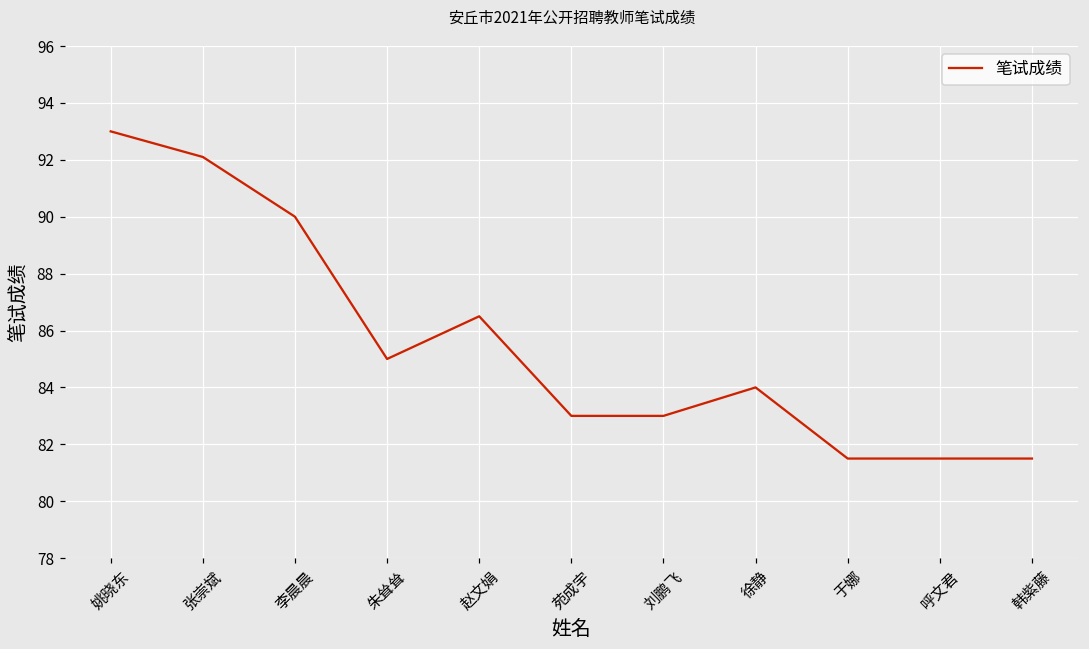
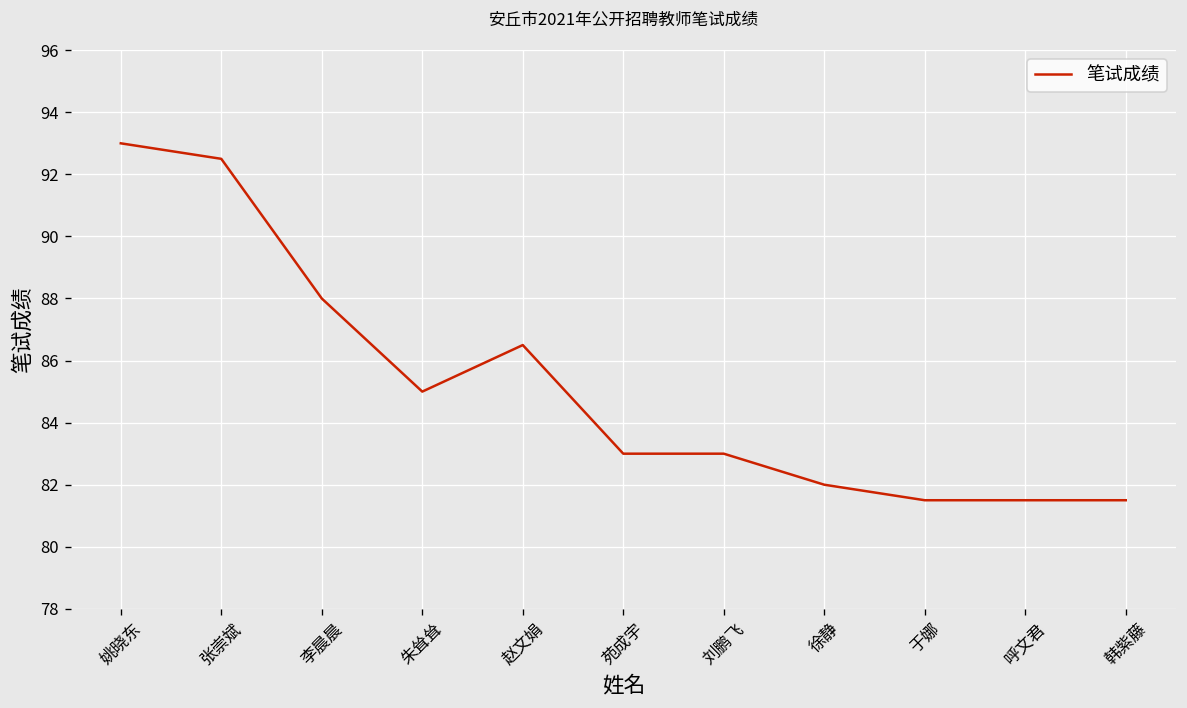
张崇斌: 92.1 -> 92.5
李晨晨: 90 -> 88
徐静: 84 -> 82
